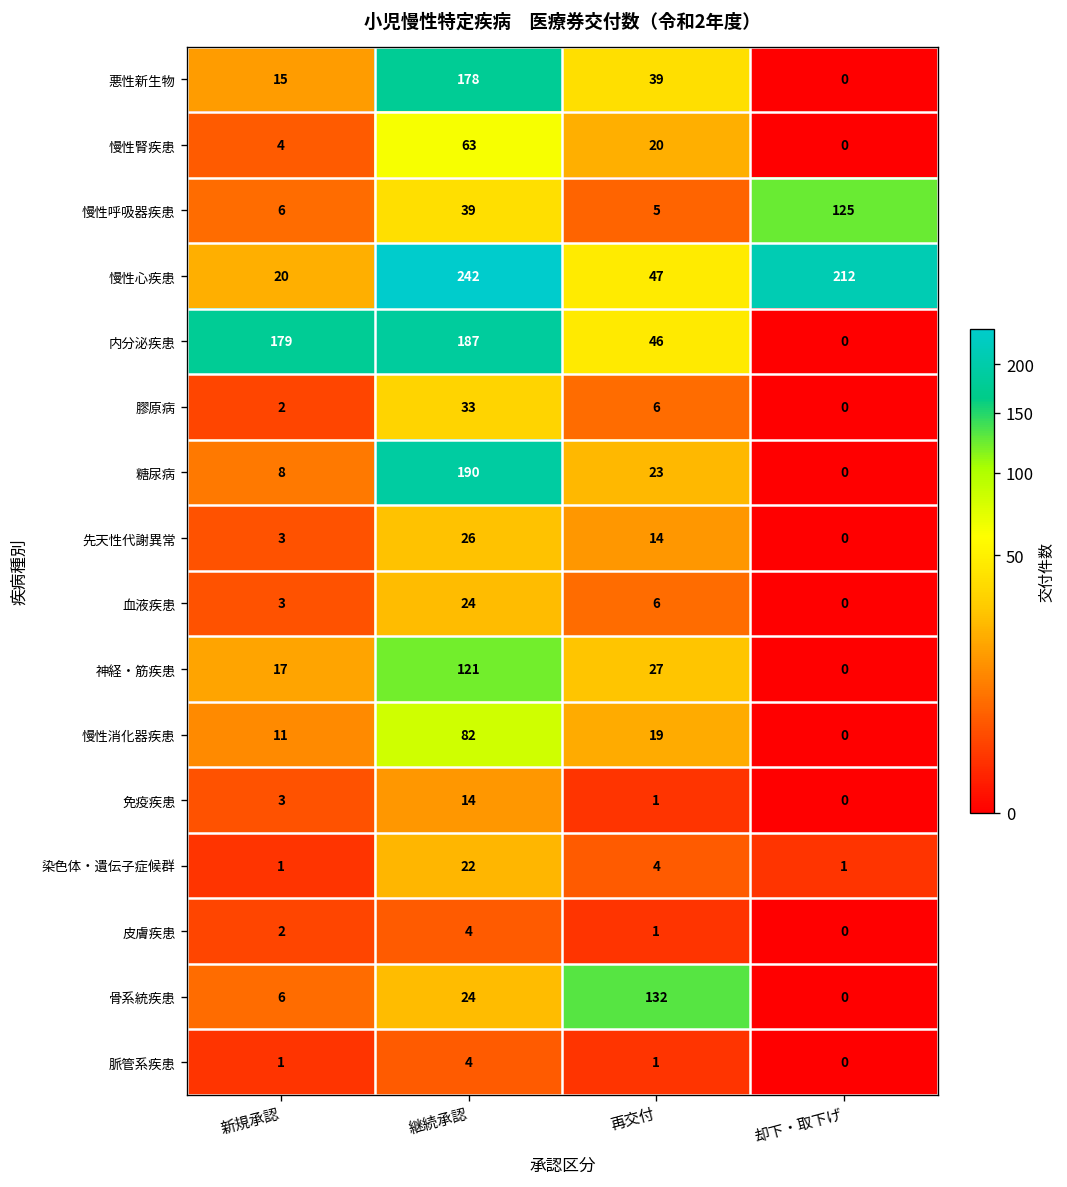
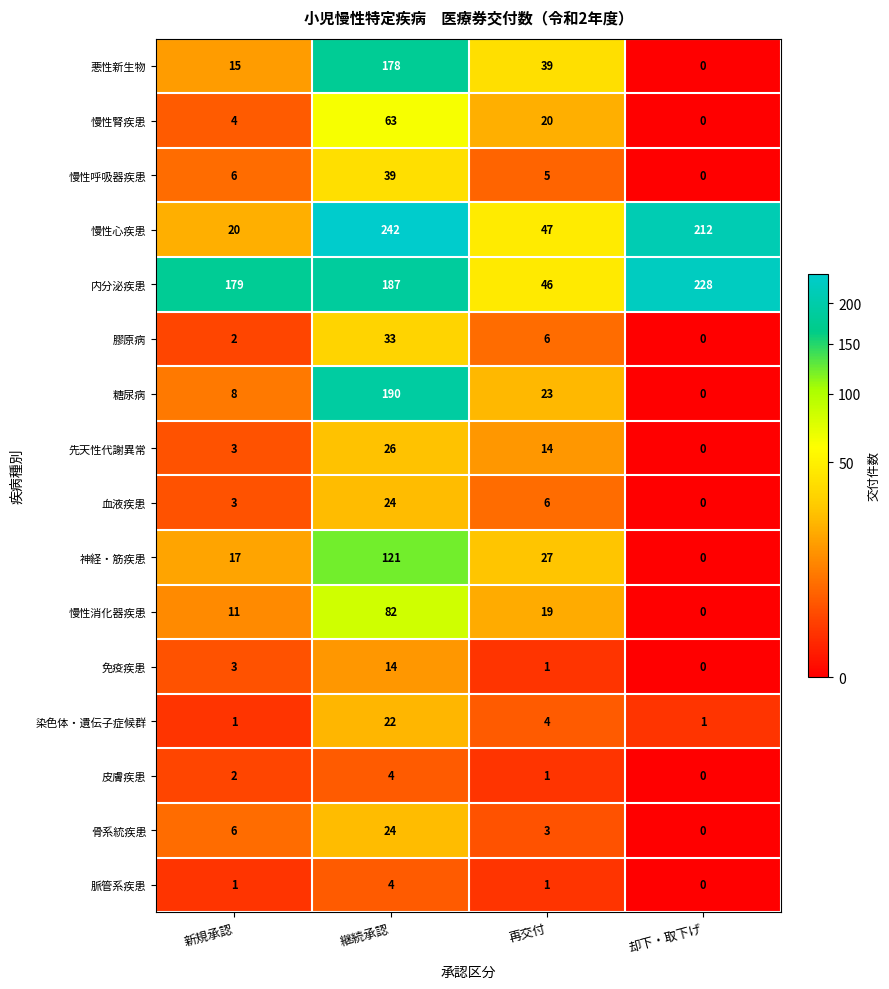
慢性呼吸器疾患, 却下・取下げ: 125 -> 0
内分泌疾患, 却下・取下げ: 0 -> 228
骨系統疾患, 再交付: 132 -> 3
